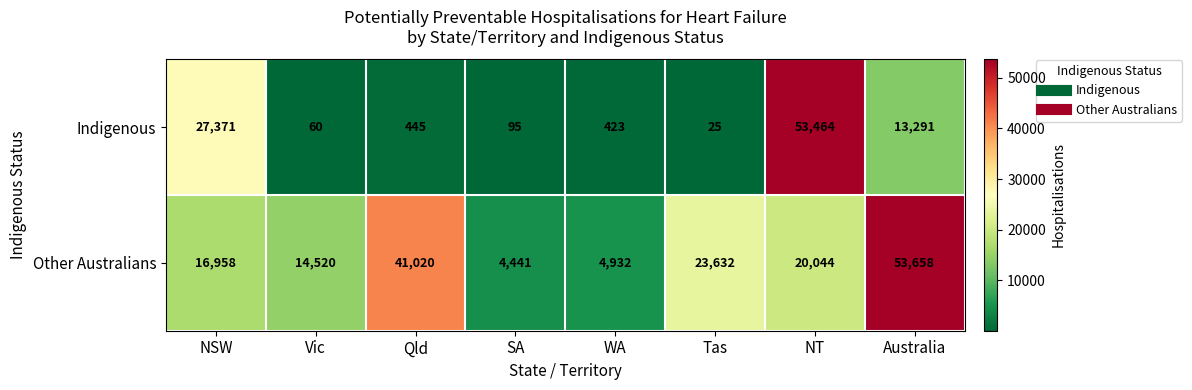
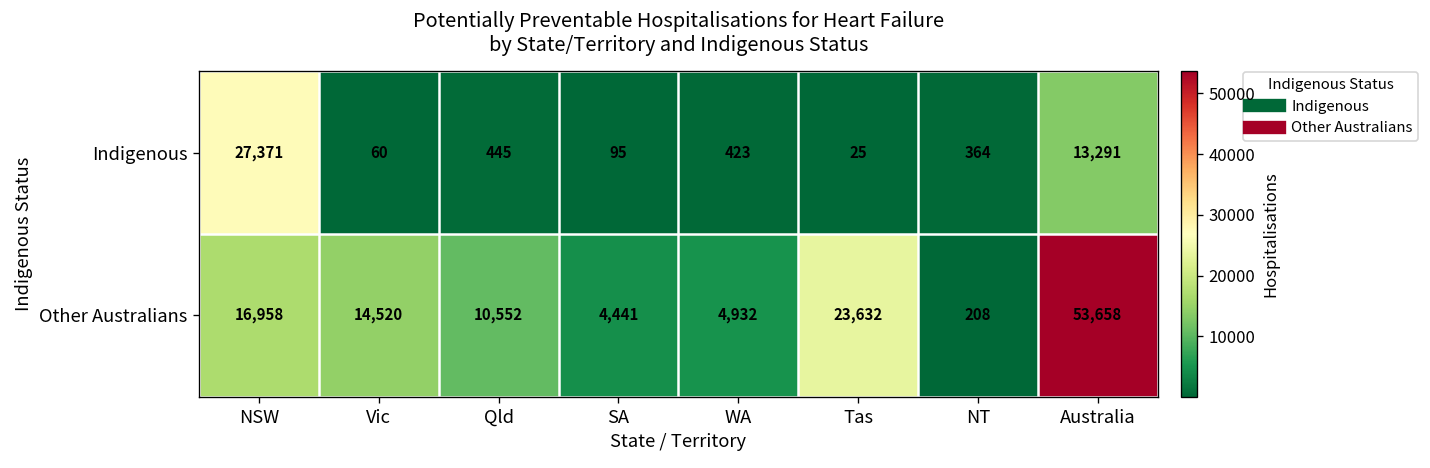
Indigenous, NT: 53,464 -> 364
Other Australians, Qld: 41,020 -> 10,552
Other Australians, NT: 20,044 -> 208
